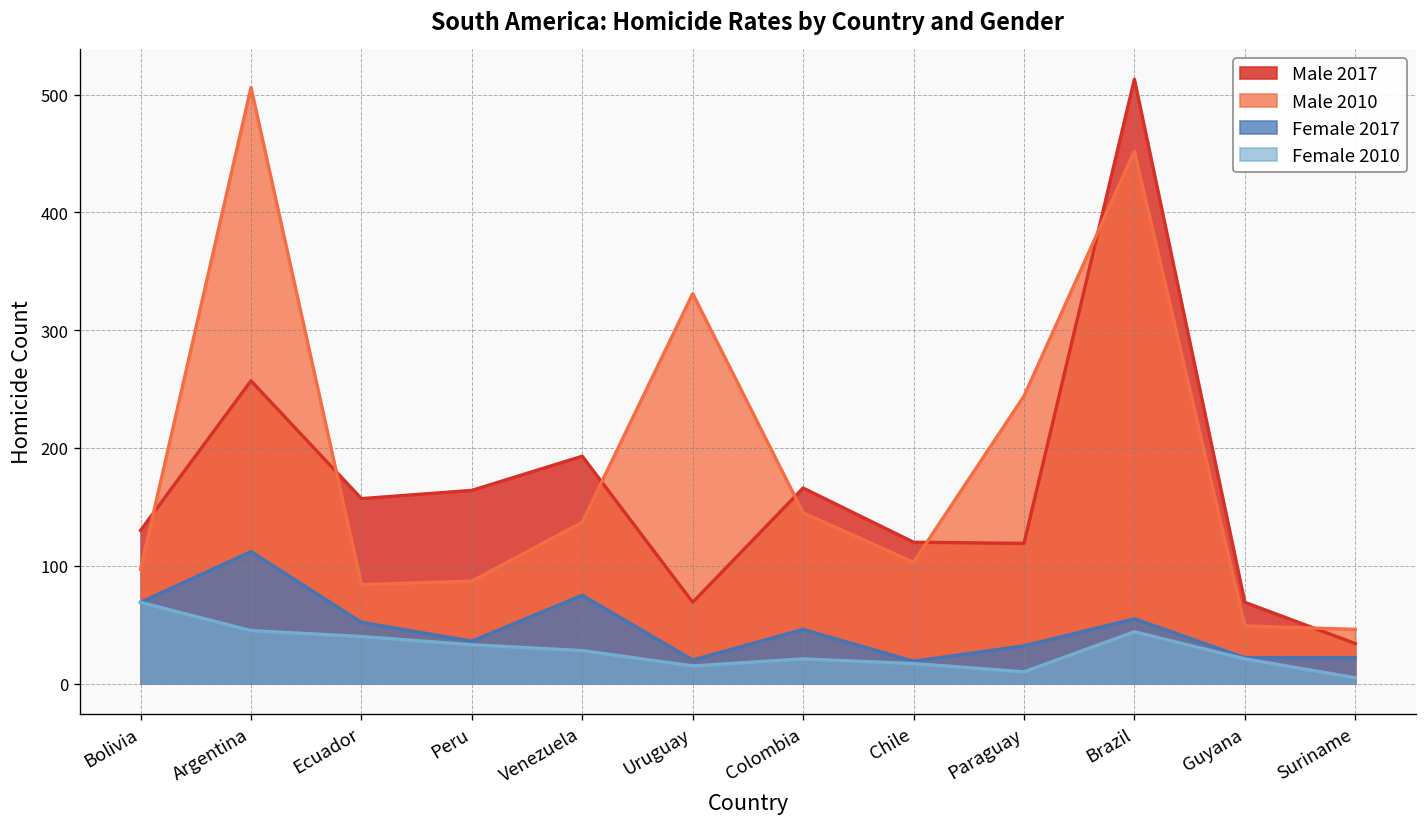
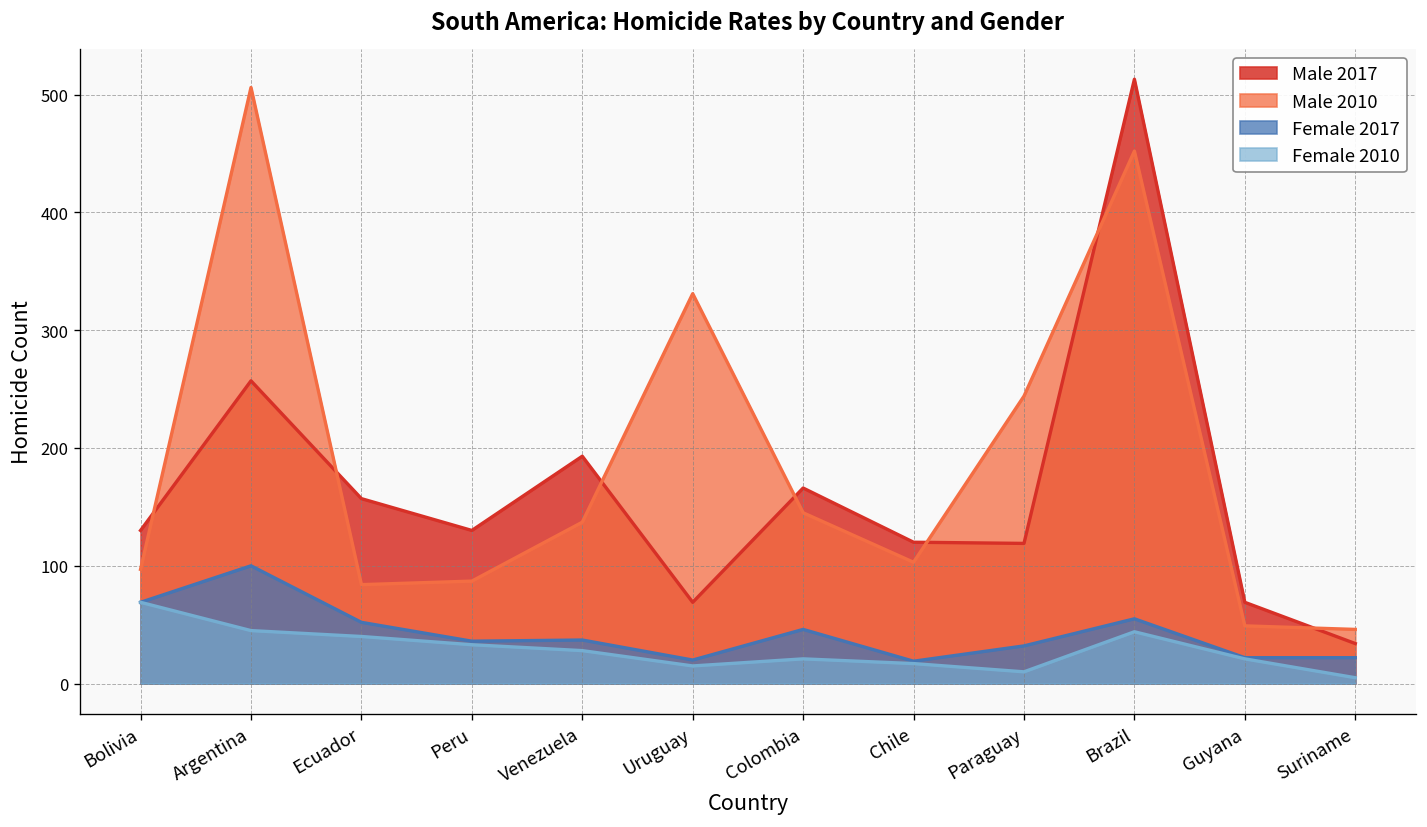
Female 2017, Argentina: 110 -> 100
Male 2017, Peru: 160 -> 130
Female 2017, Venezuela: 80 -> 40
